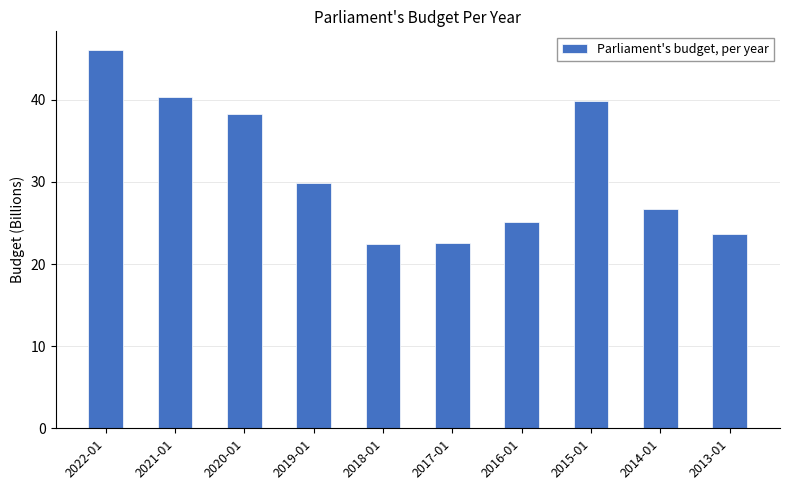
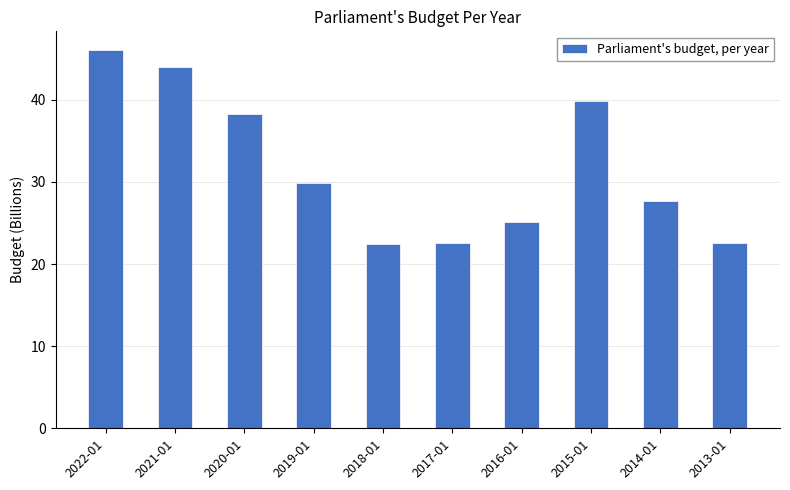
2021-01: 40 -> 44
2014-01: 27 -> 28
2013-01: 24 -> 23
